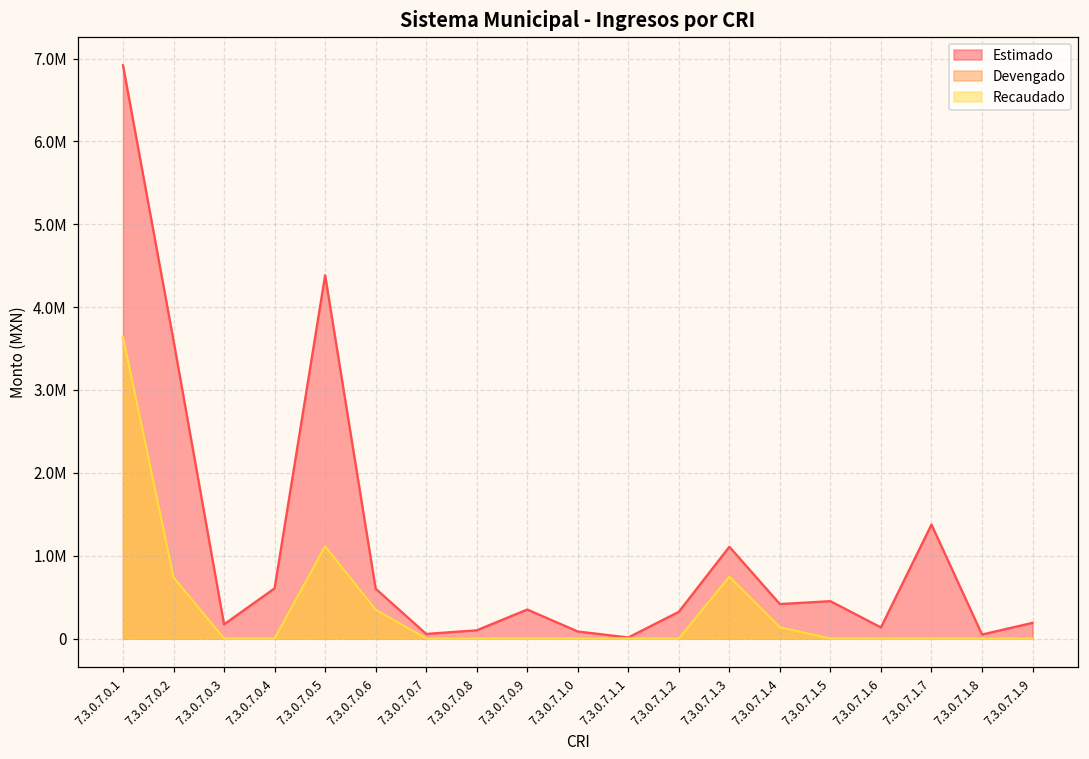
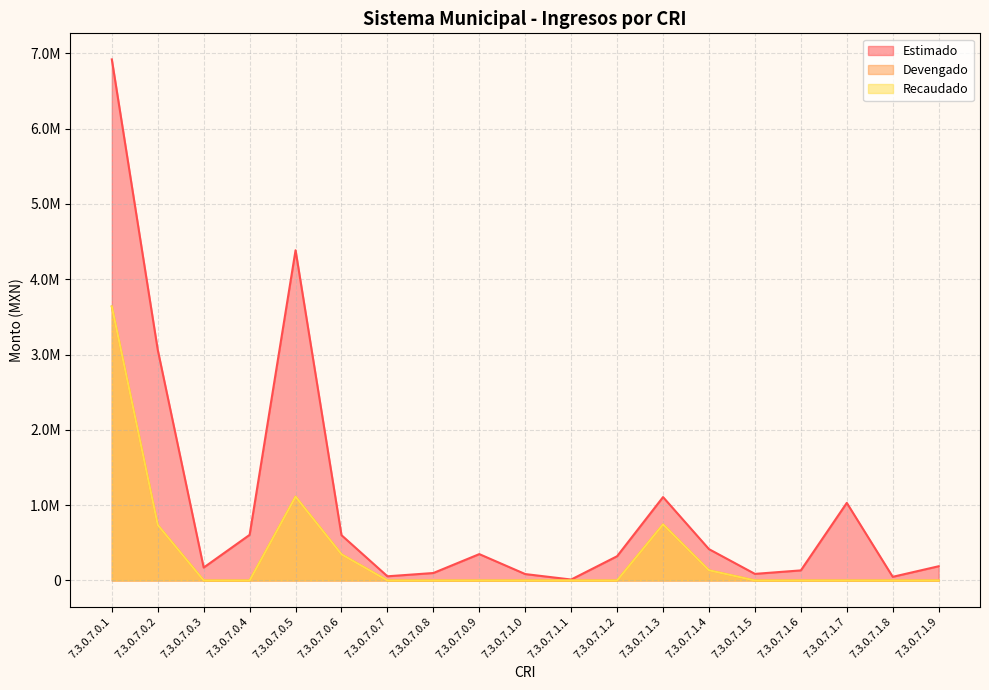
Estimado, 7.3.0.7.0.2: 3600000 -> 3100000
Estimado, 7.3.0.7.1.5: 500000 -> 100000
Estimado, 7.3.0.7.1.7: 1400000 -> 1000000
